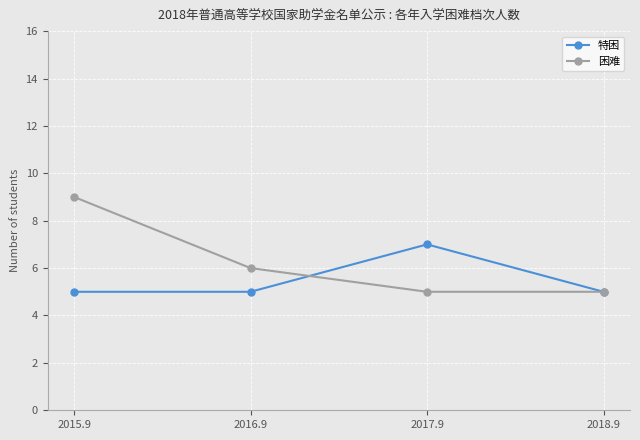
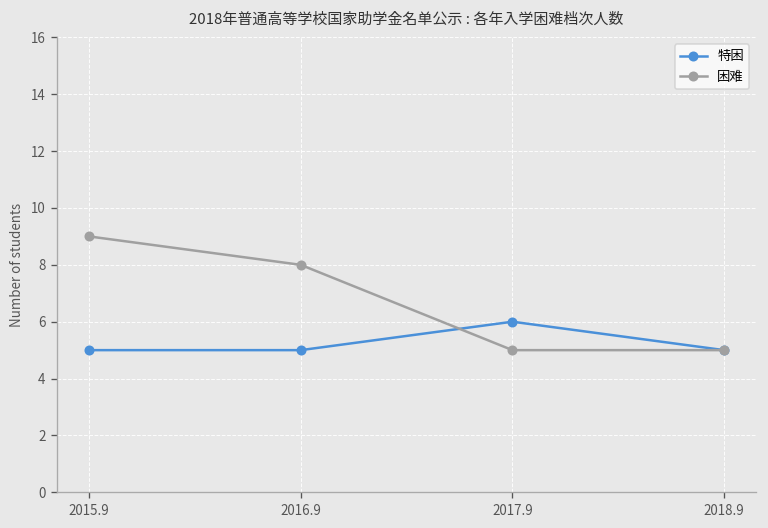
困难, 2016.9: 6 -> 8
特困, 2017.9: 7 -> 6
